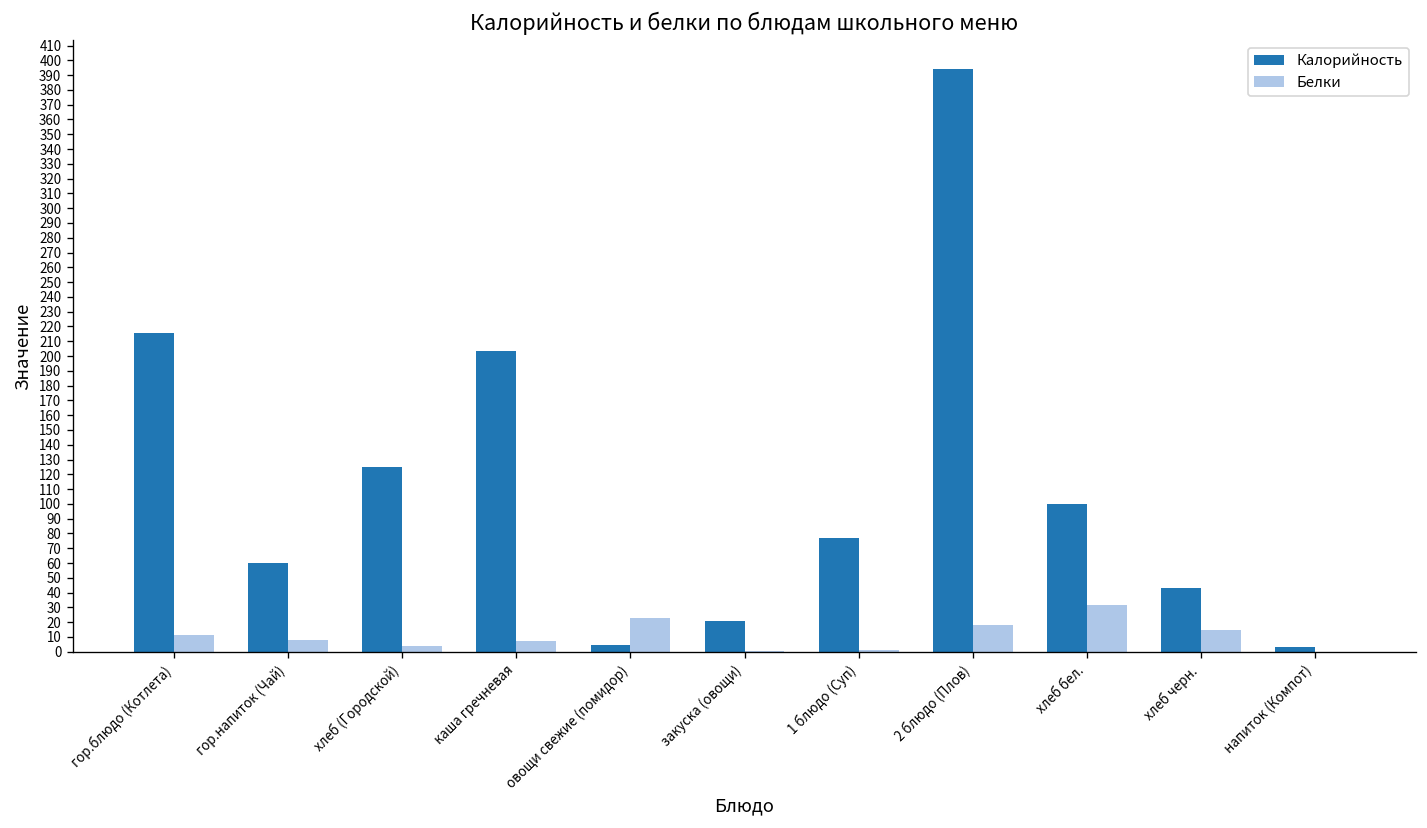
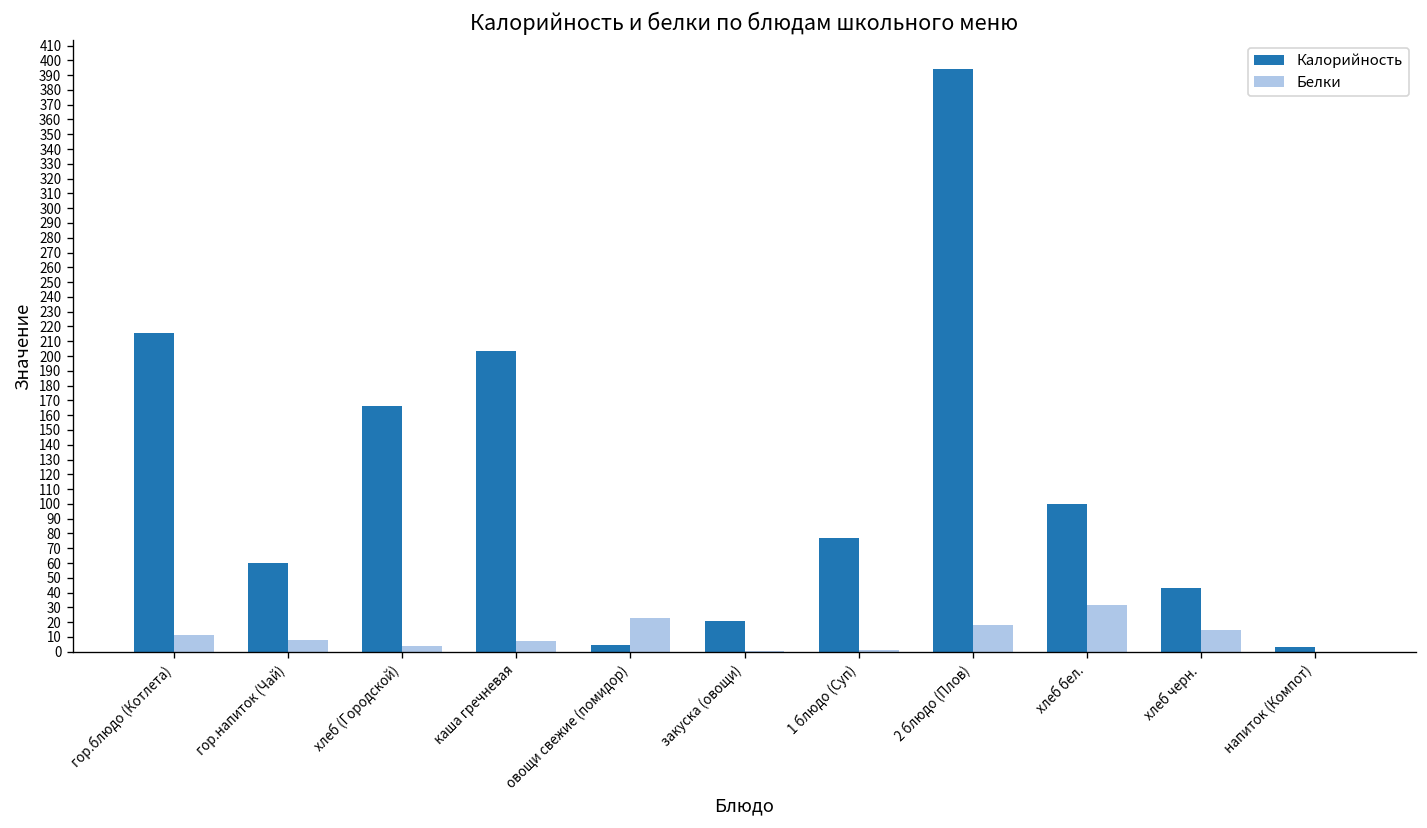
Калорийность, хлеб (Городской): 125 -> 166
